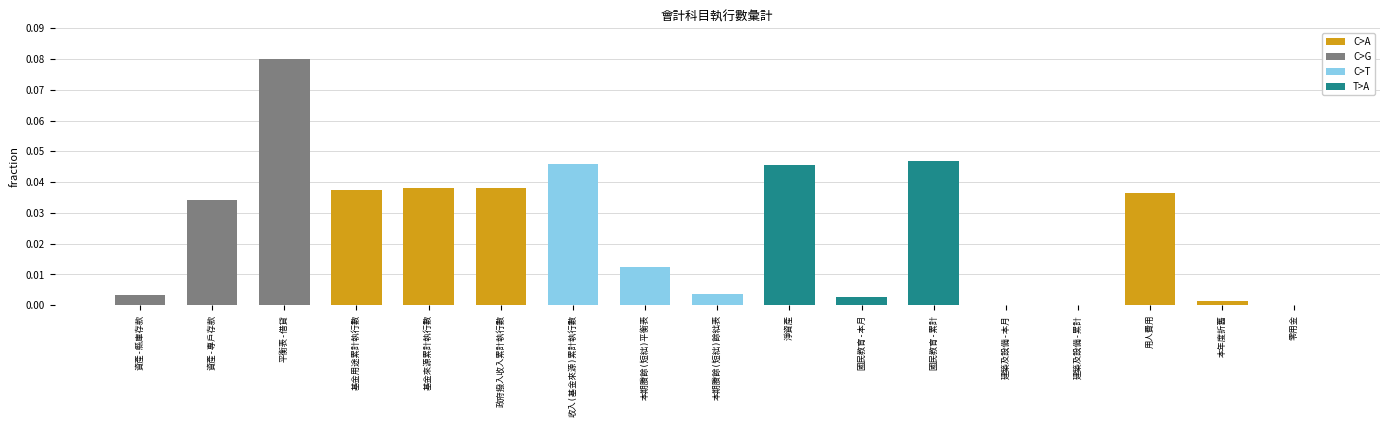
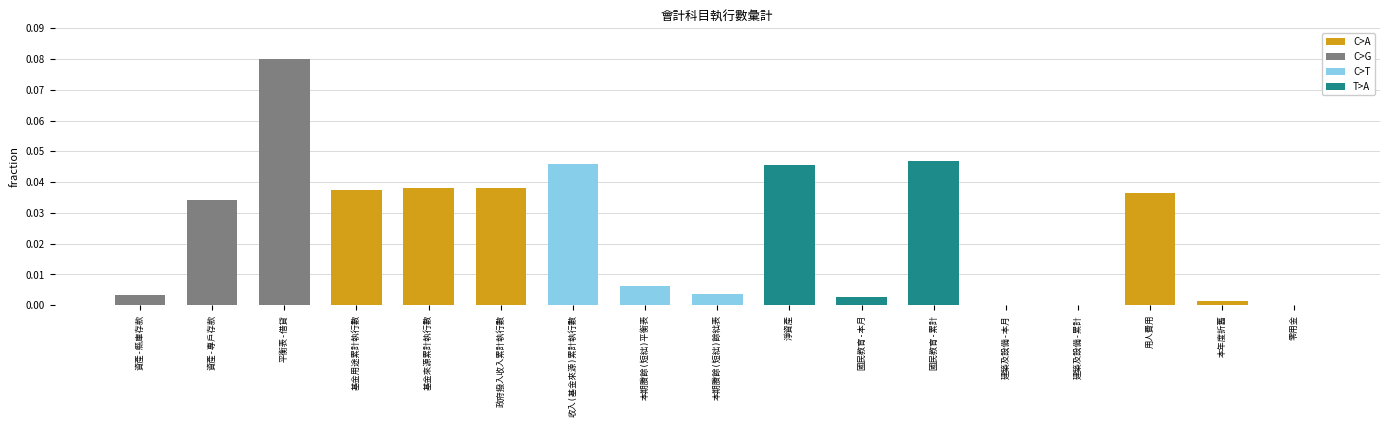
本期賸餘(短絀)平衡表: 0.012 -> 0.006
